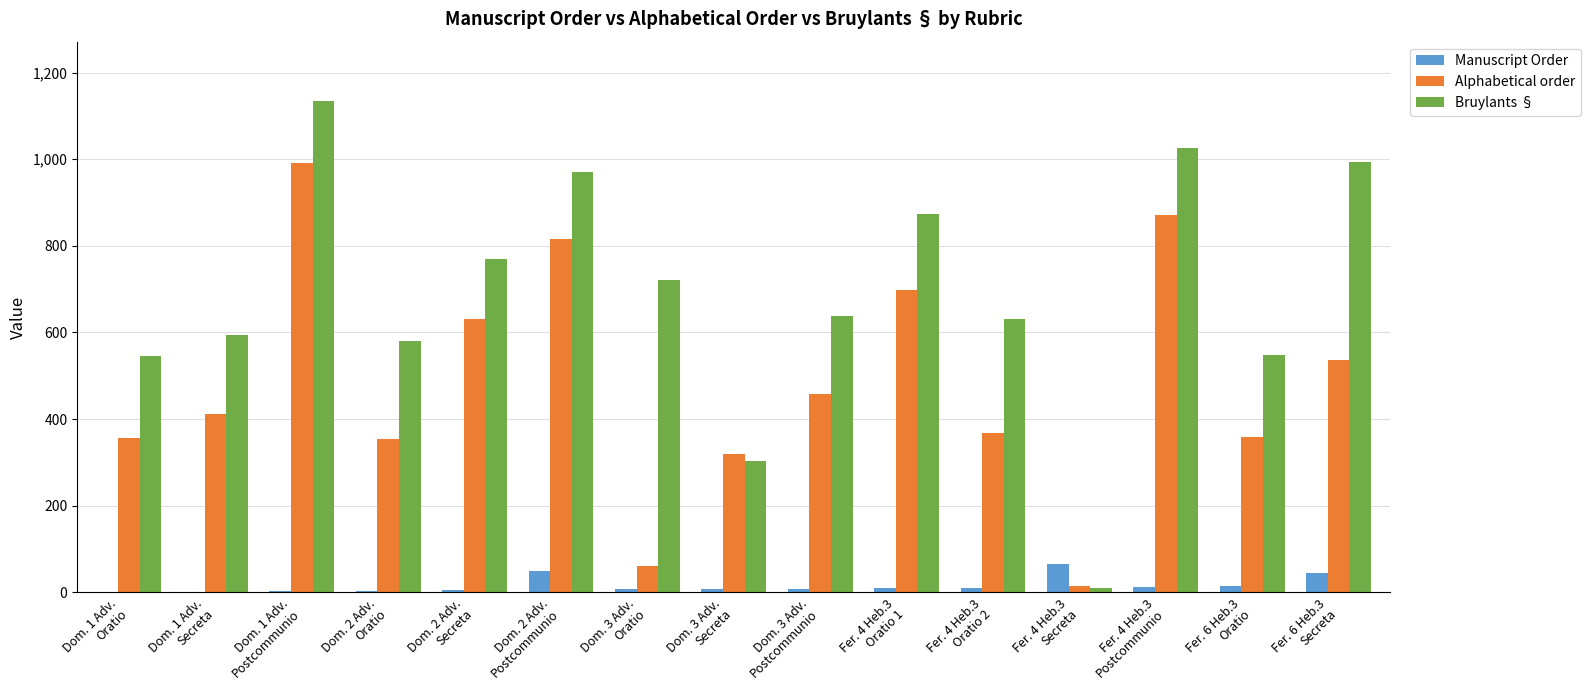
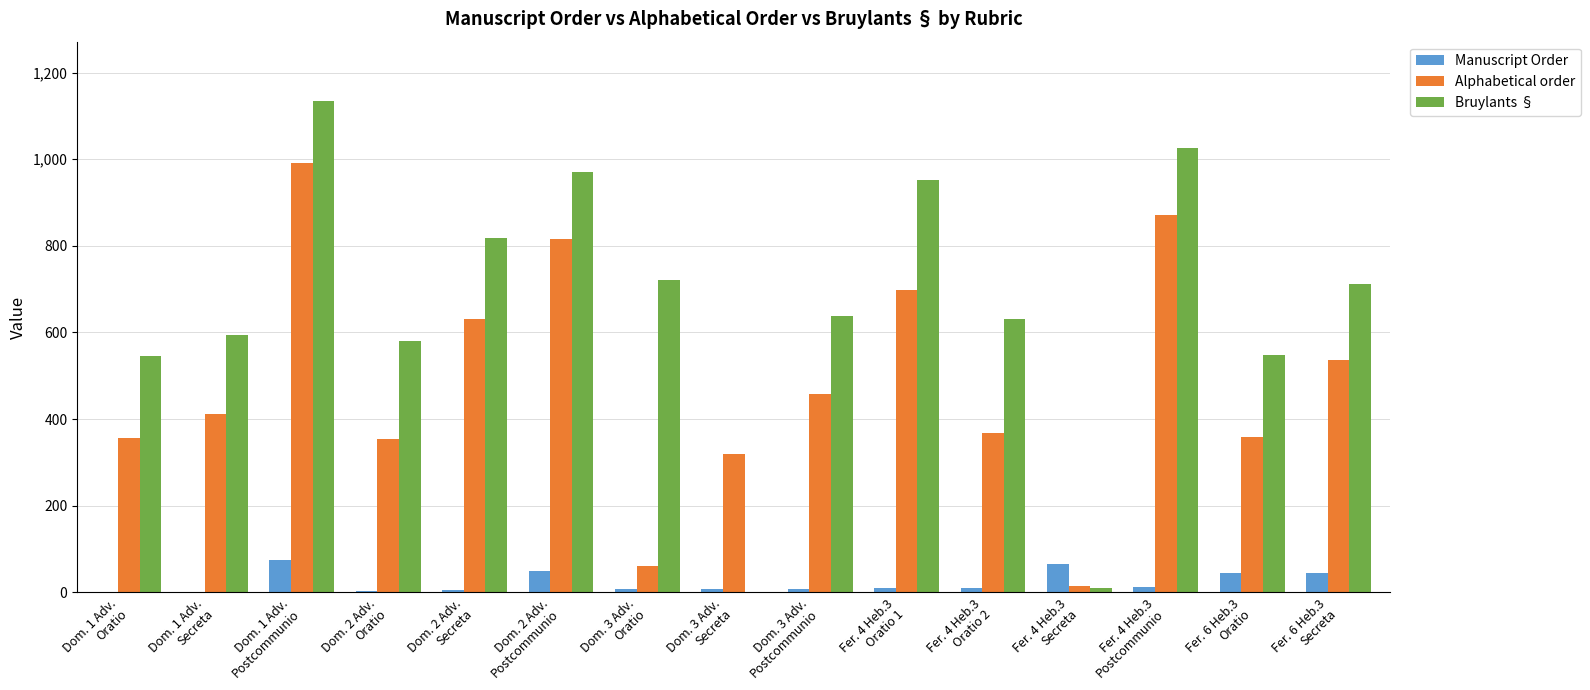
Manuscript Order, Dom. 1 Adv. Postcommunio: 0 -> 70
Bruylants §, Dom. 2 Adv. Secreta: 770 -> 820
Bruylants §, Dom. 3 Adv. Secreta: 300 -> 0
Bruylants §, Fer. 4 Heb.3 Oratio 1: 870 -> 950
Manuscript Order, Fer. 6 Heb.3 Oratio: 10 -> 40
Bruylants §, Fer. 6 Heb.3 Secreta: 990 -> 710
